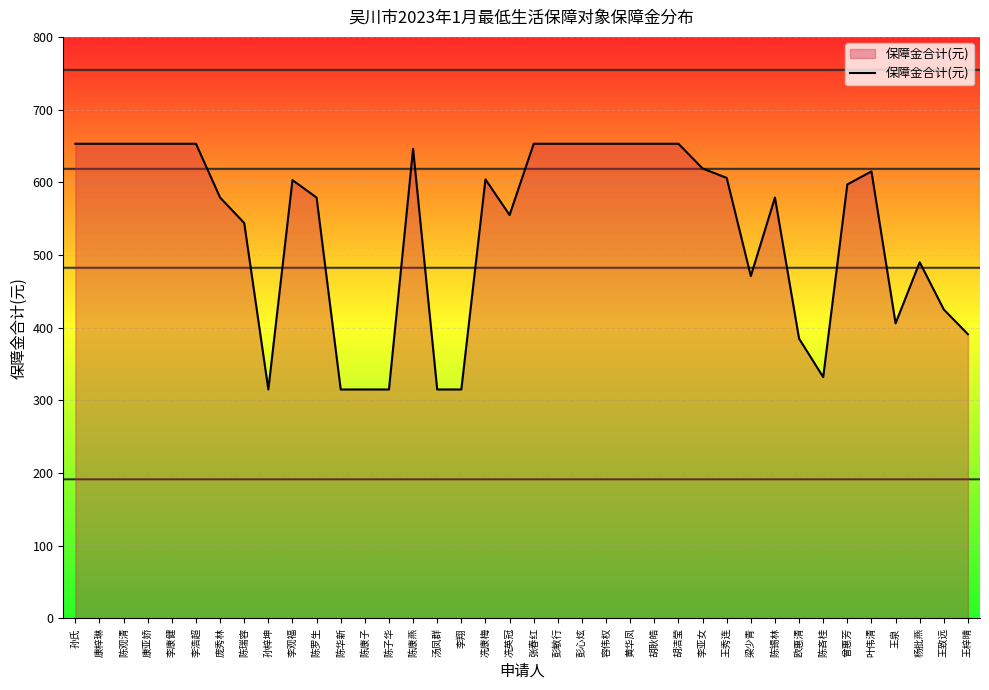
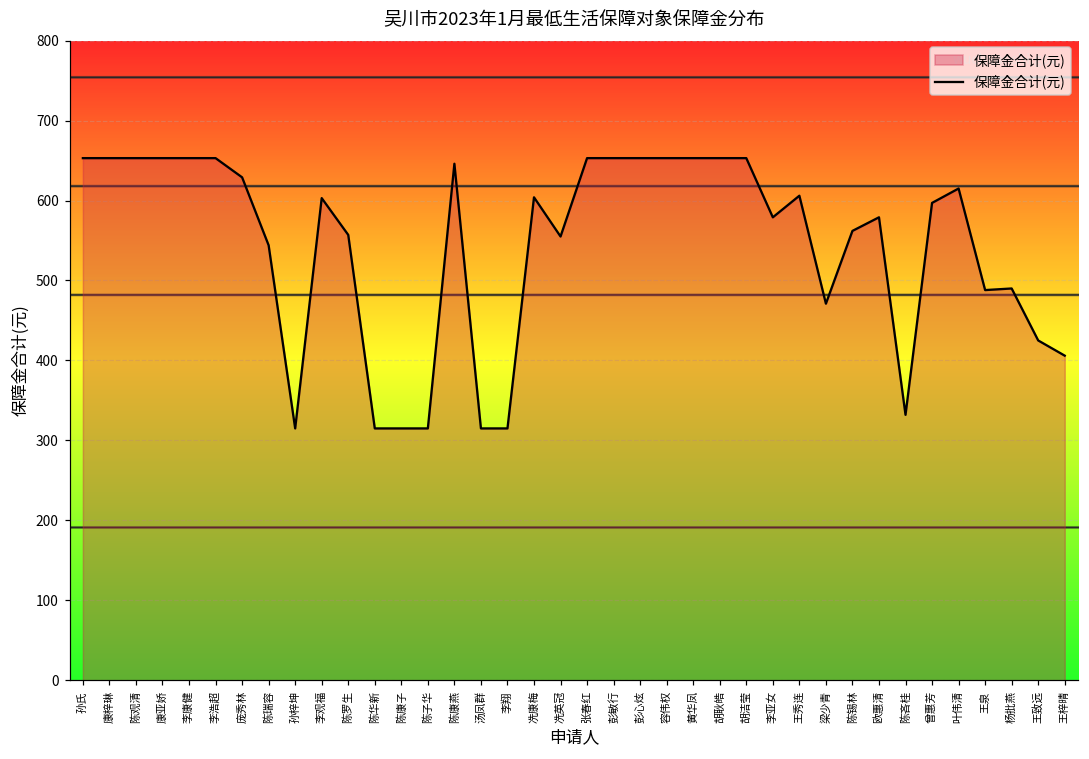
庞秀林: 580 -> 630
陈罗生: 580 -> 560
李亚女: 620 -> 580
陈锡林: 580 -> 560
欧惠清: 390 -> 580
王泉: 410 -> 490
王梓晴: 390 -> 410
